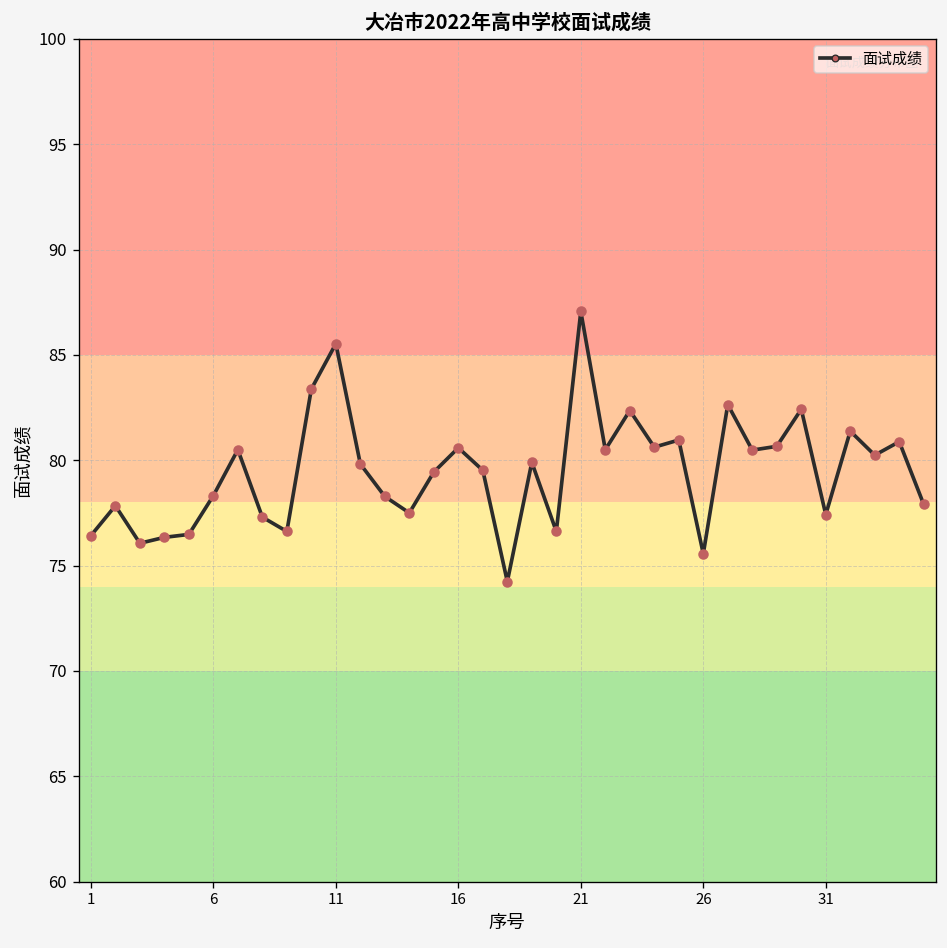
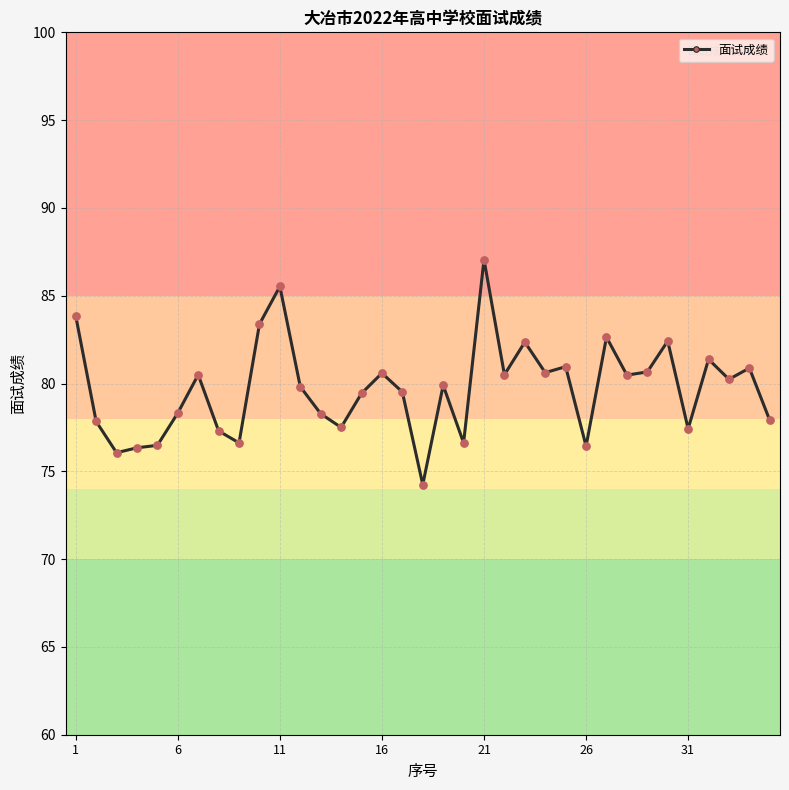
1: 76.4 -> 83.9
26: 75.6 -> 76.4
